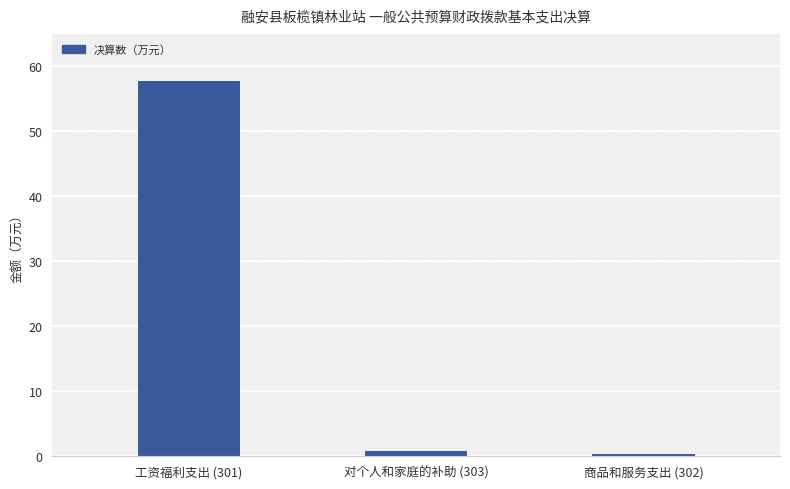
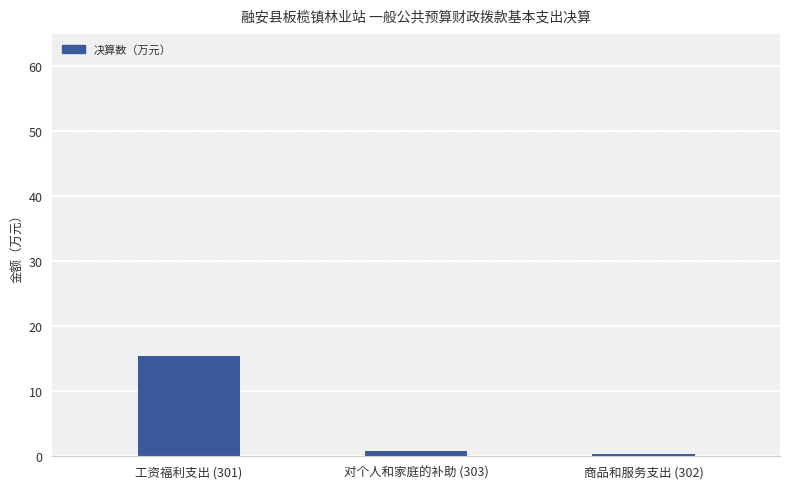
决算数（万元）, 工资福利支出 (301): 58 -> 15
